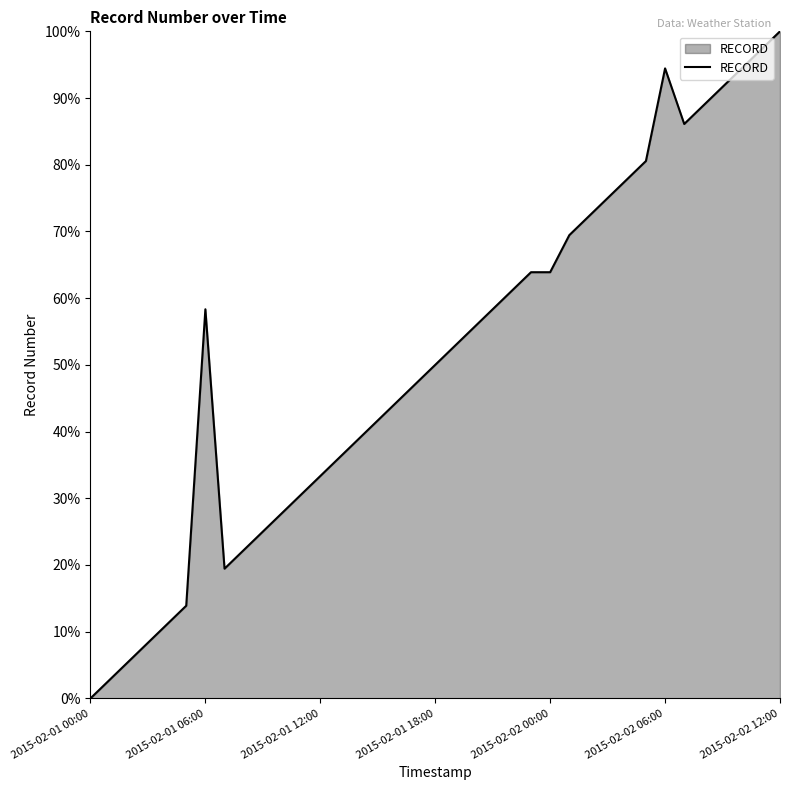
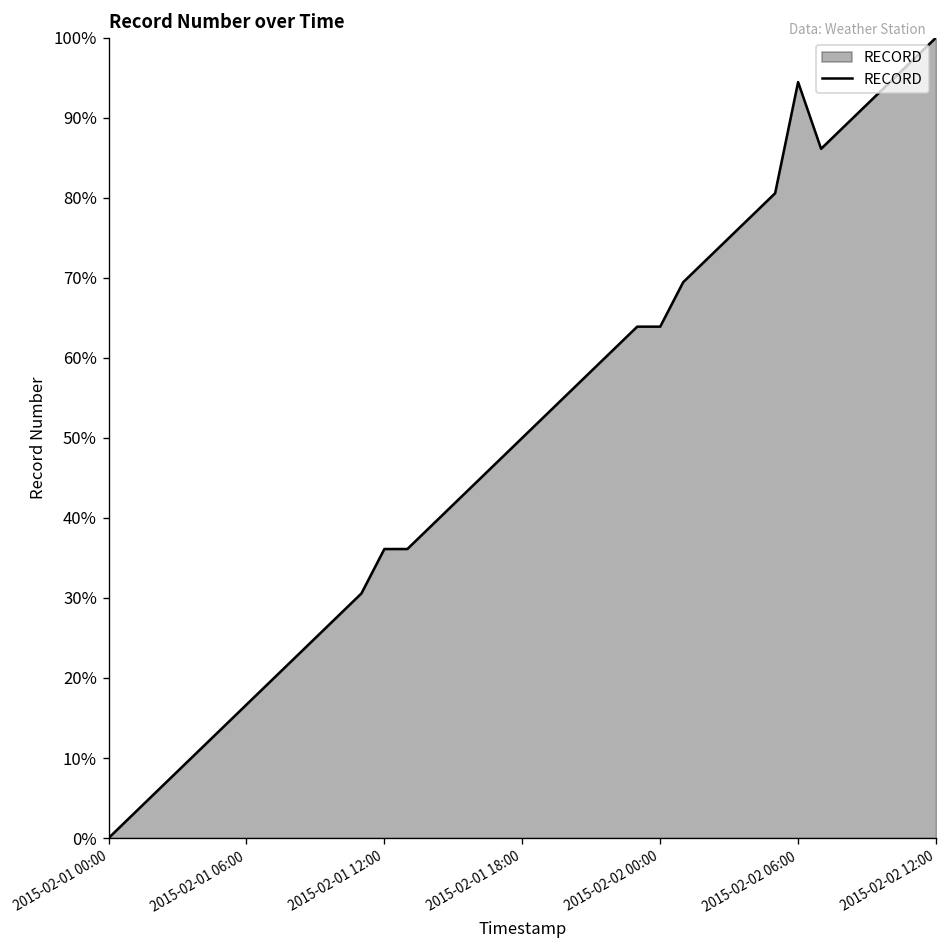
2015-02-01 06:00: 58% -> 17%
2015-02-01 12:00: 33% -> 36%
